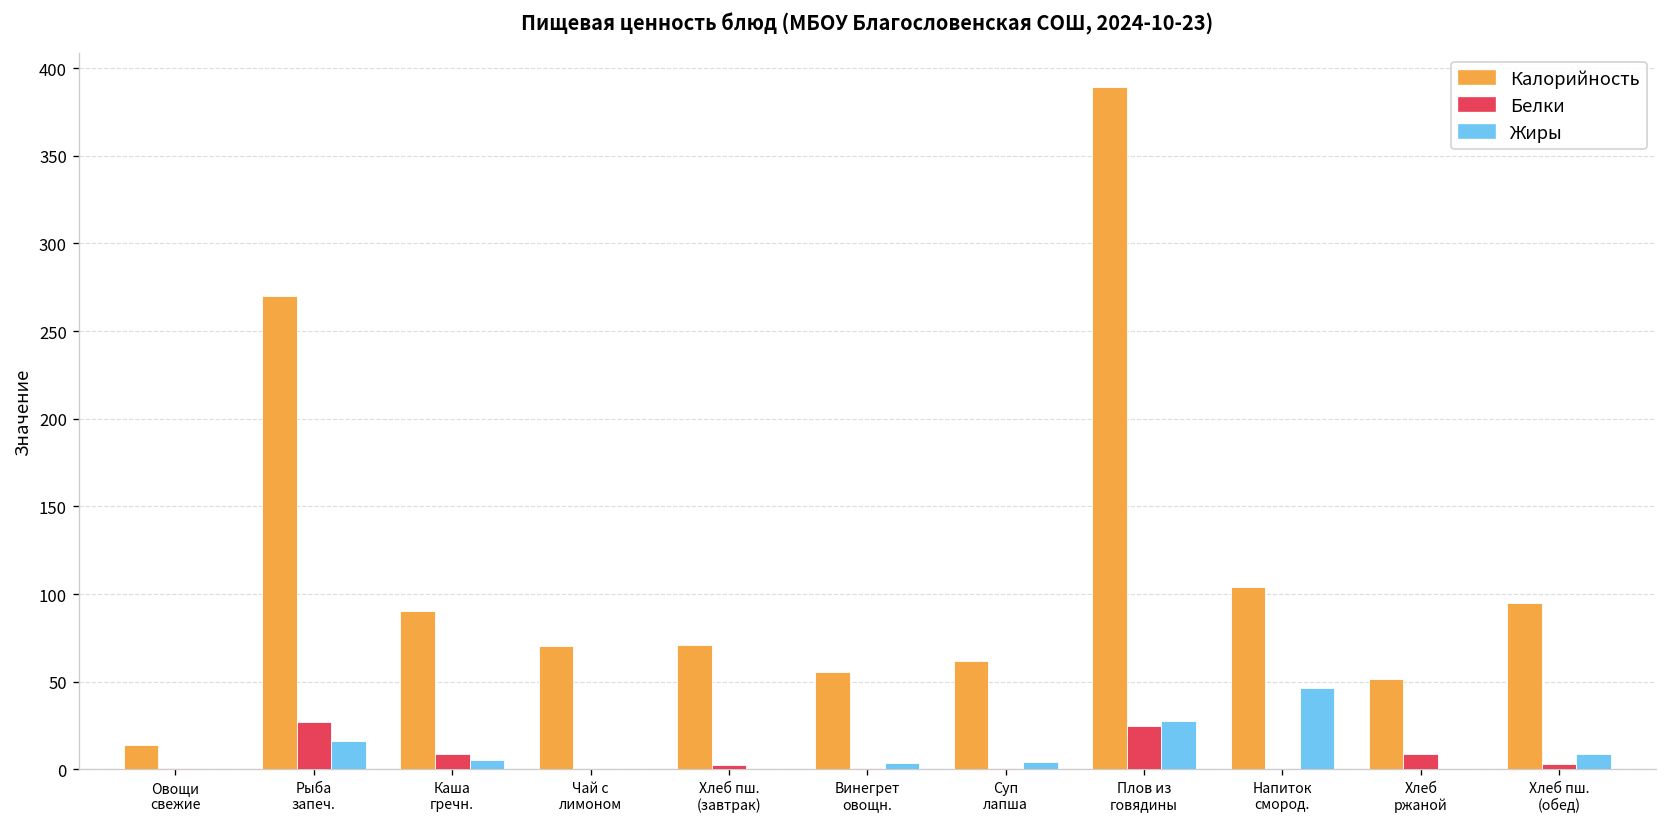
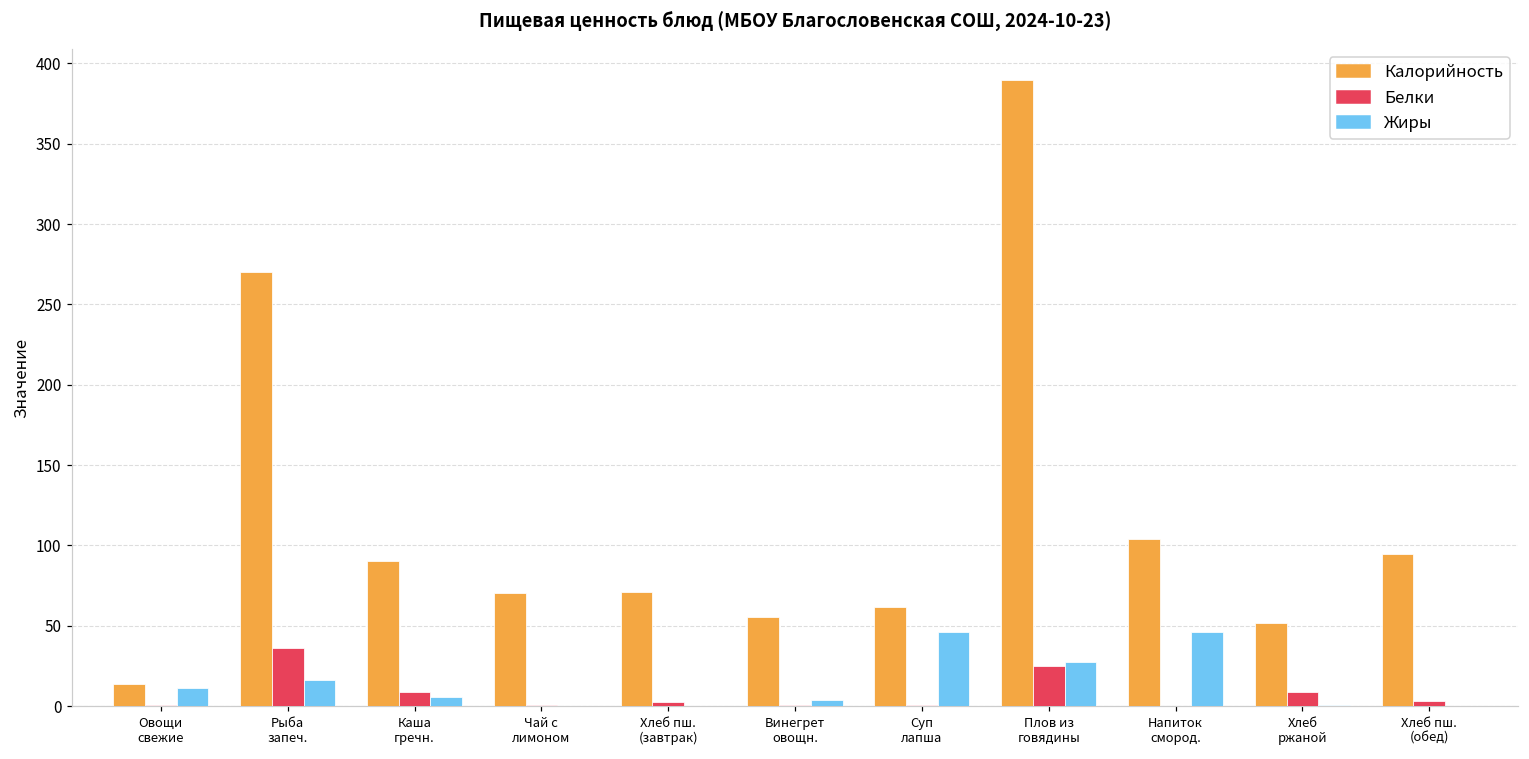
Жиры, Овощи свежие: 0 -> 11
Белки, Рыба запеч.: 27 -> 36
Жиры, Суп лапша: 4 -> 46
Жиры, Хлеб пш. (обед): 9 -> 0
